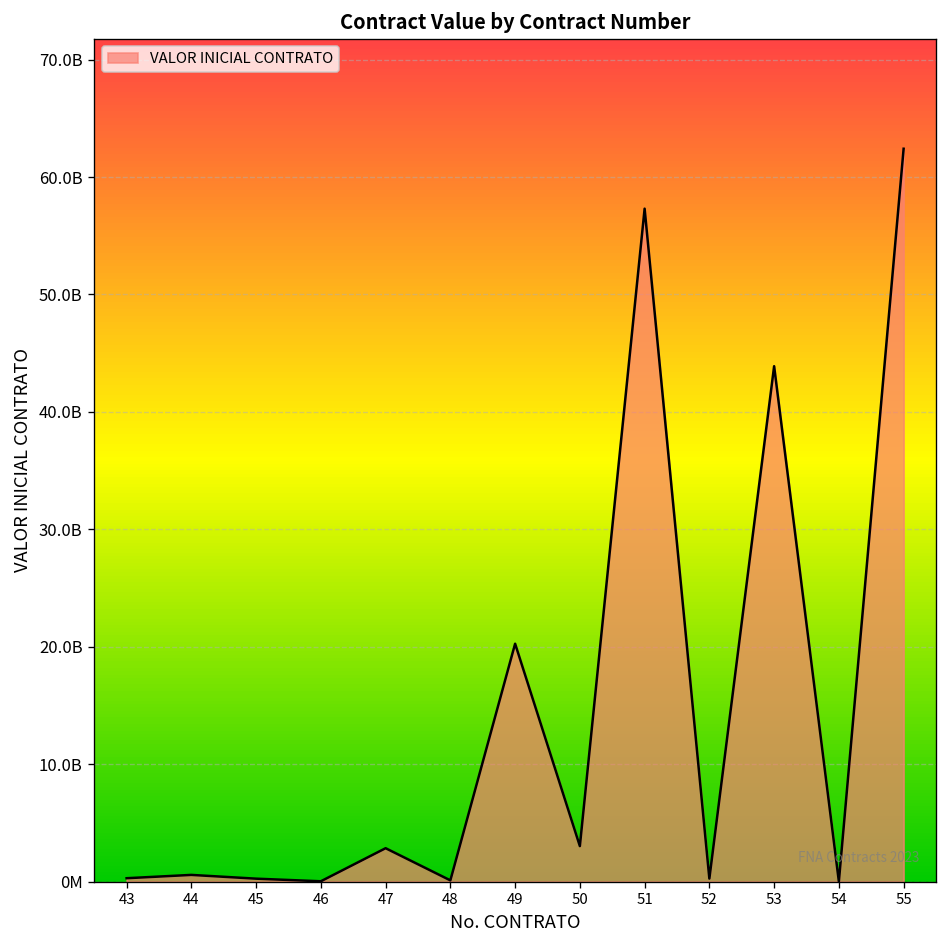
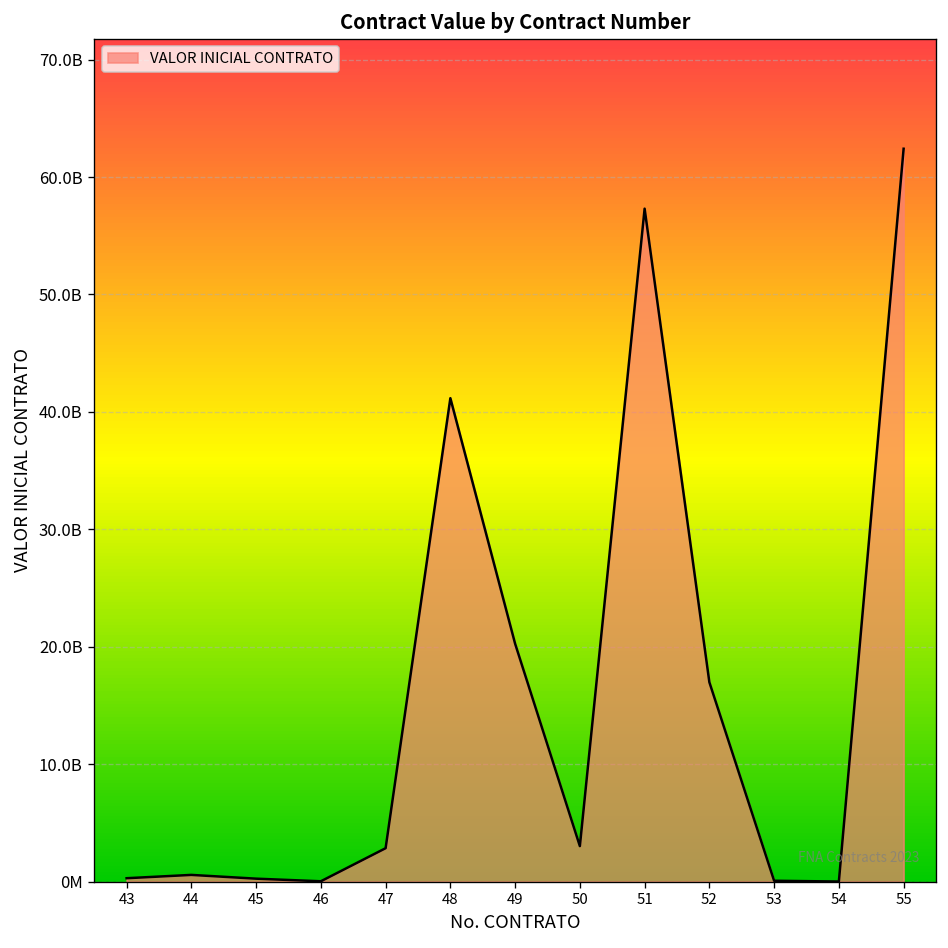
48: 0 -> 41000000000
52: 0 -> 17000000000
53: 44000000000 -> 0
